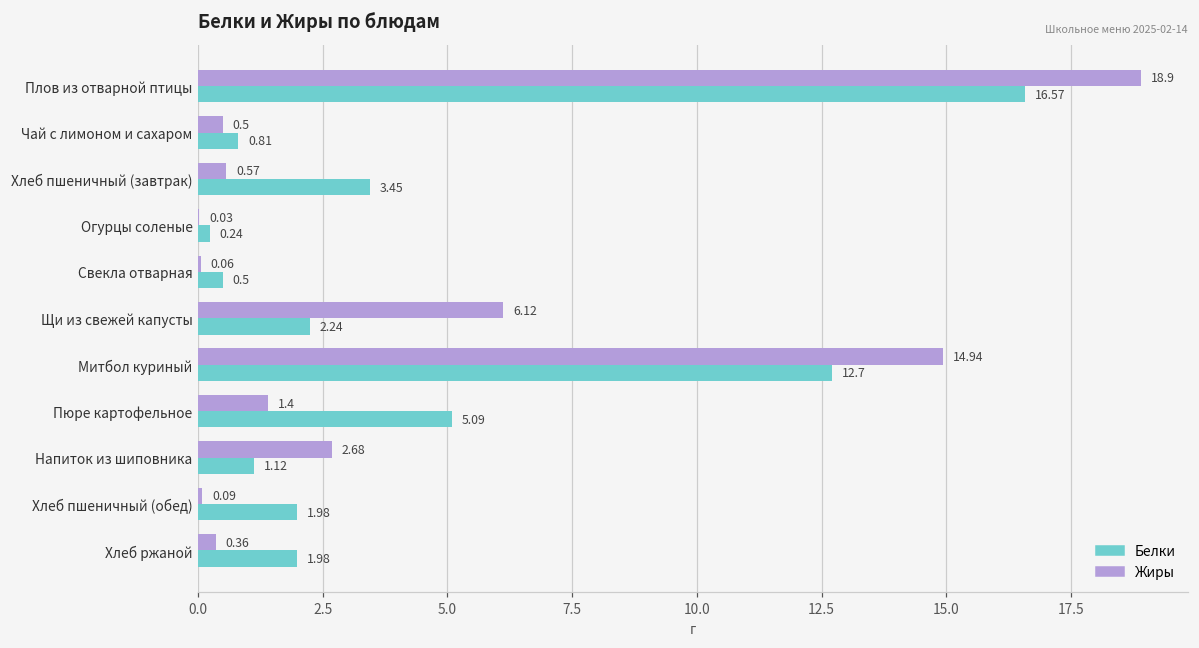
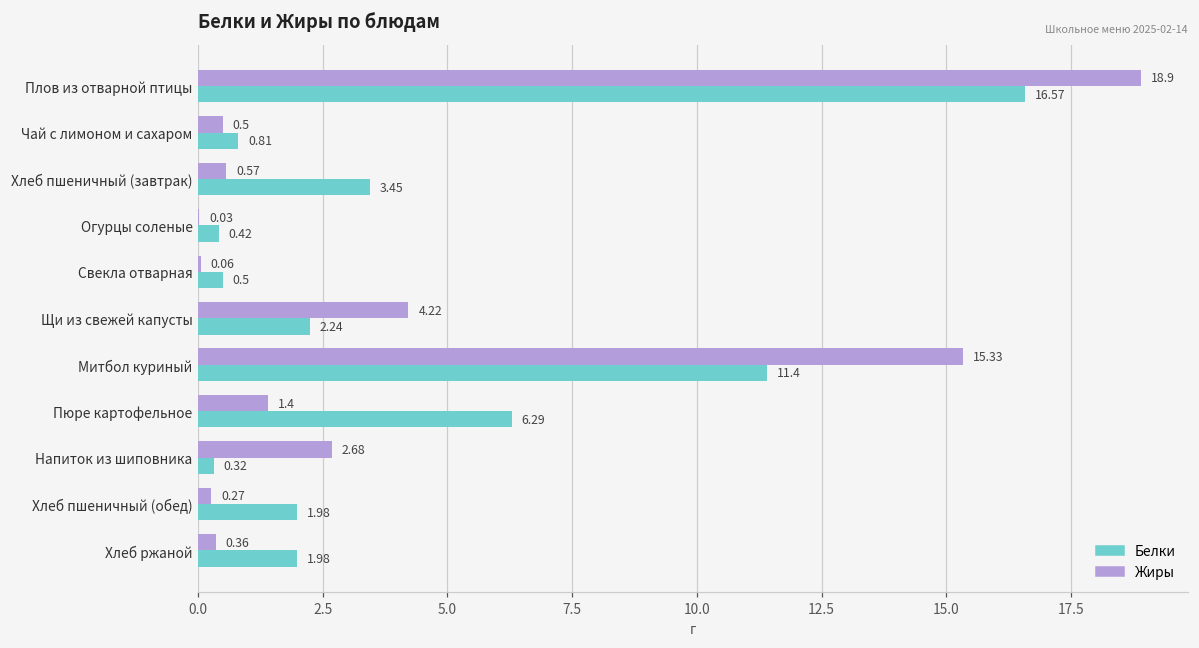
Белки, Огурцы соленые: 0.24 -> 0.42
Жиры, Щи из свежей капусты: 6.12 -> 4.22
Жиры, Митбол куриный: 14.94 -> 15.33
Белки, Митбол куриный: 12.7 -> 11.4
Белки, Пюре картофельное: 5.09 -> 6.29
Белки, Напиток из шиповника: 1.12 -> 0.32
Жиры, Хлеб пшеничный (обед): 0.09 -> 0.27
